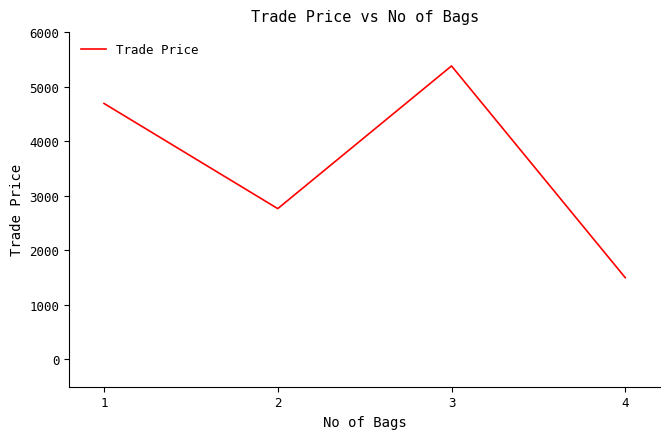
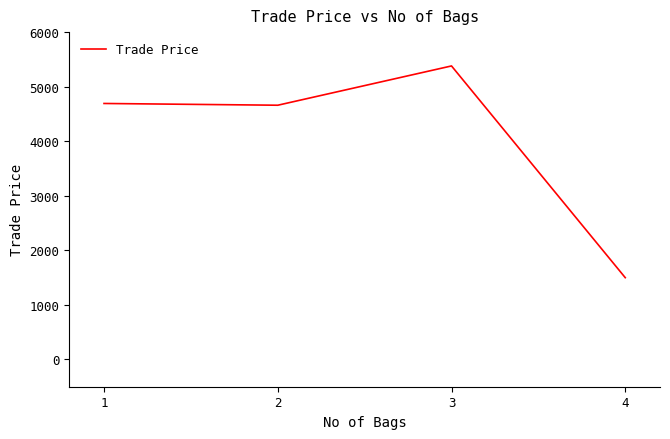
2: 2800 -> 4700
